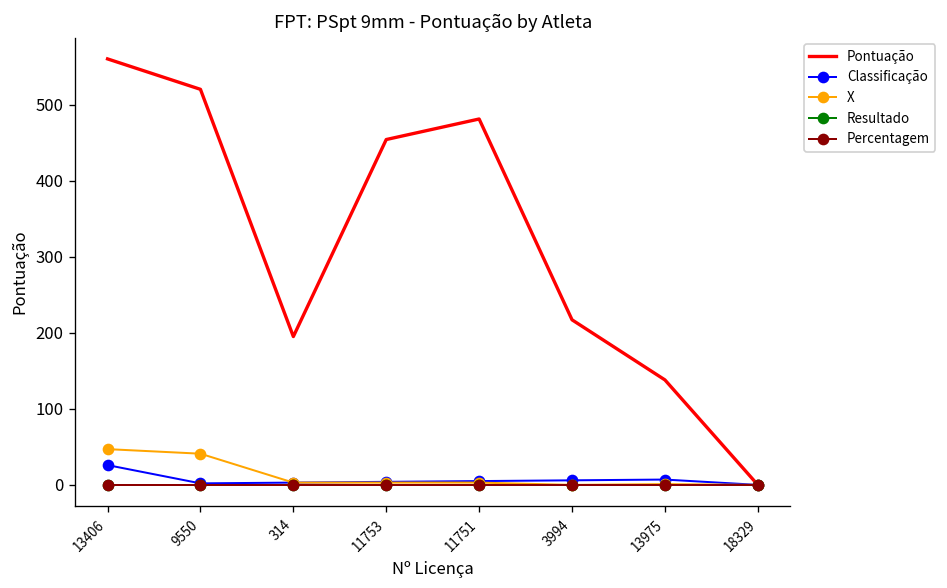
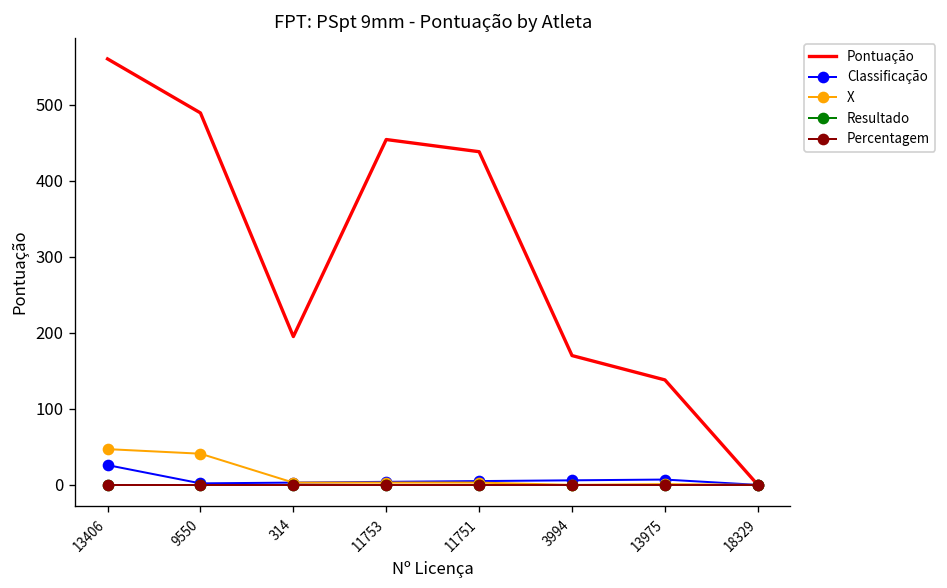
Pontuação, 9550: 520 -> 490
Pontuação, 11751: 480 -> 440
Pontuação, 3994: 220 -> 170
